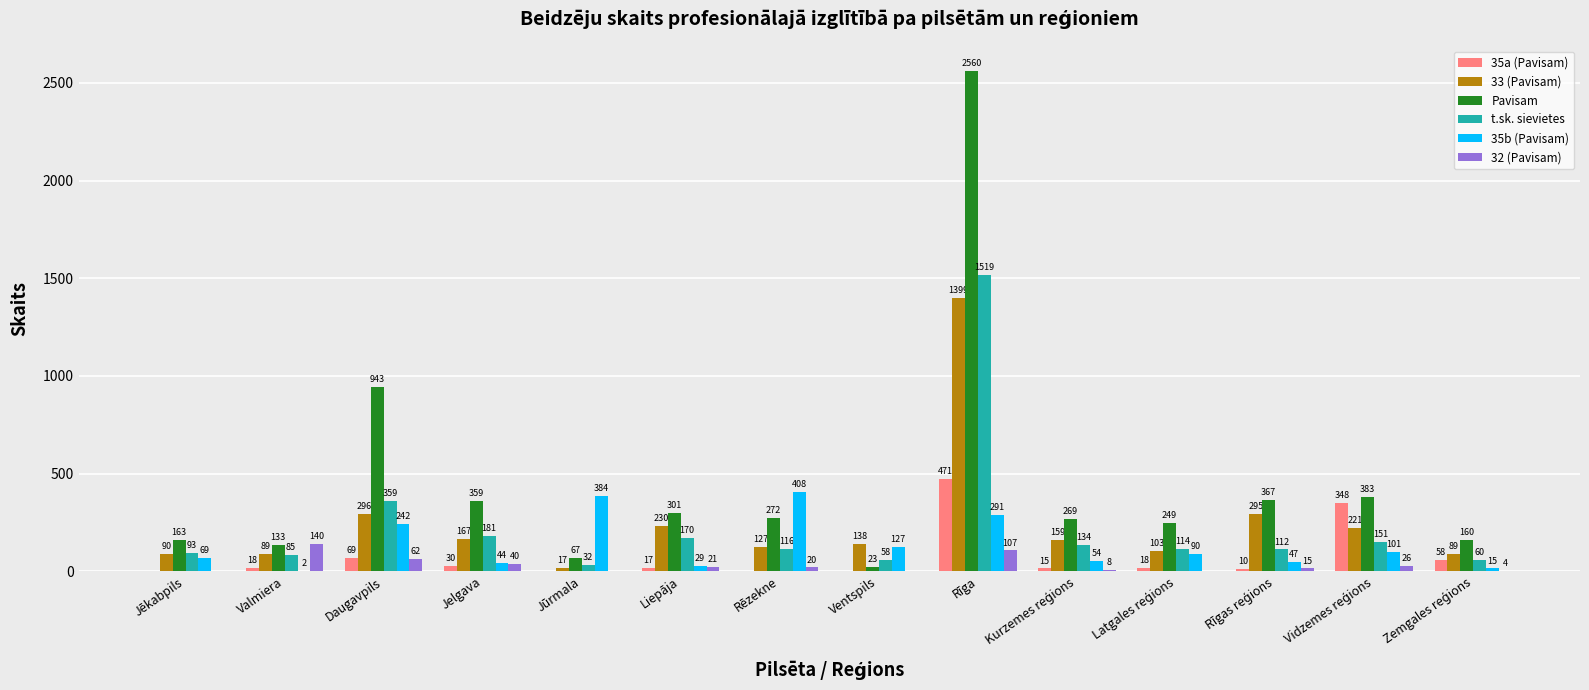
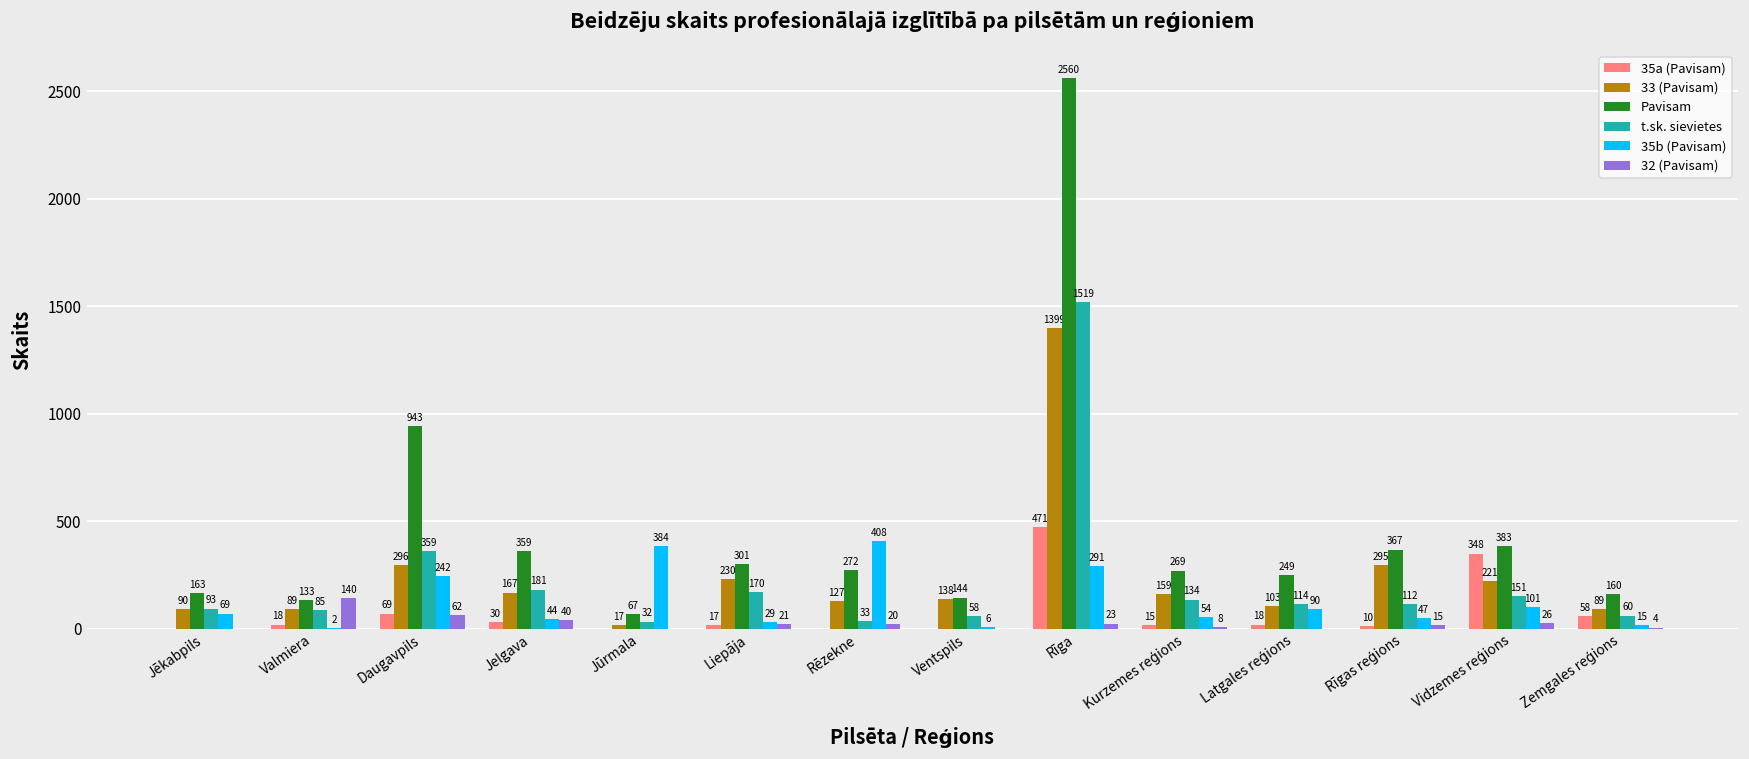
t.sk. sievietes, Rēzekne: 116 -> 33
Pavisam, Ventspils: 23 -> 144
35b (Pavisam), Ventspils: 127 -> 6
32 (Pavisam), Rīga: 107 -> 23
